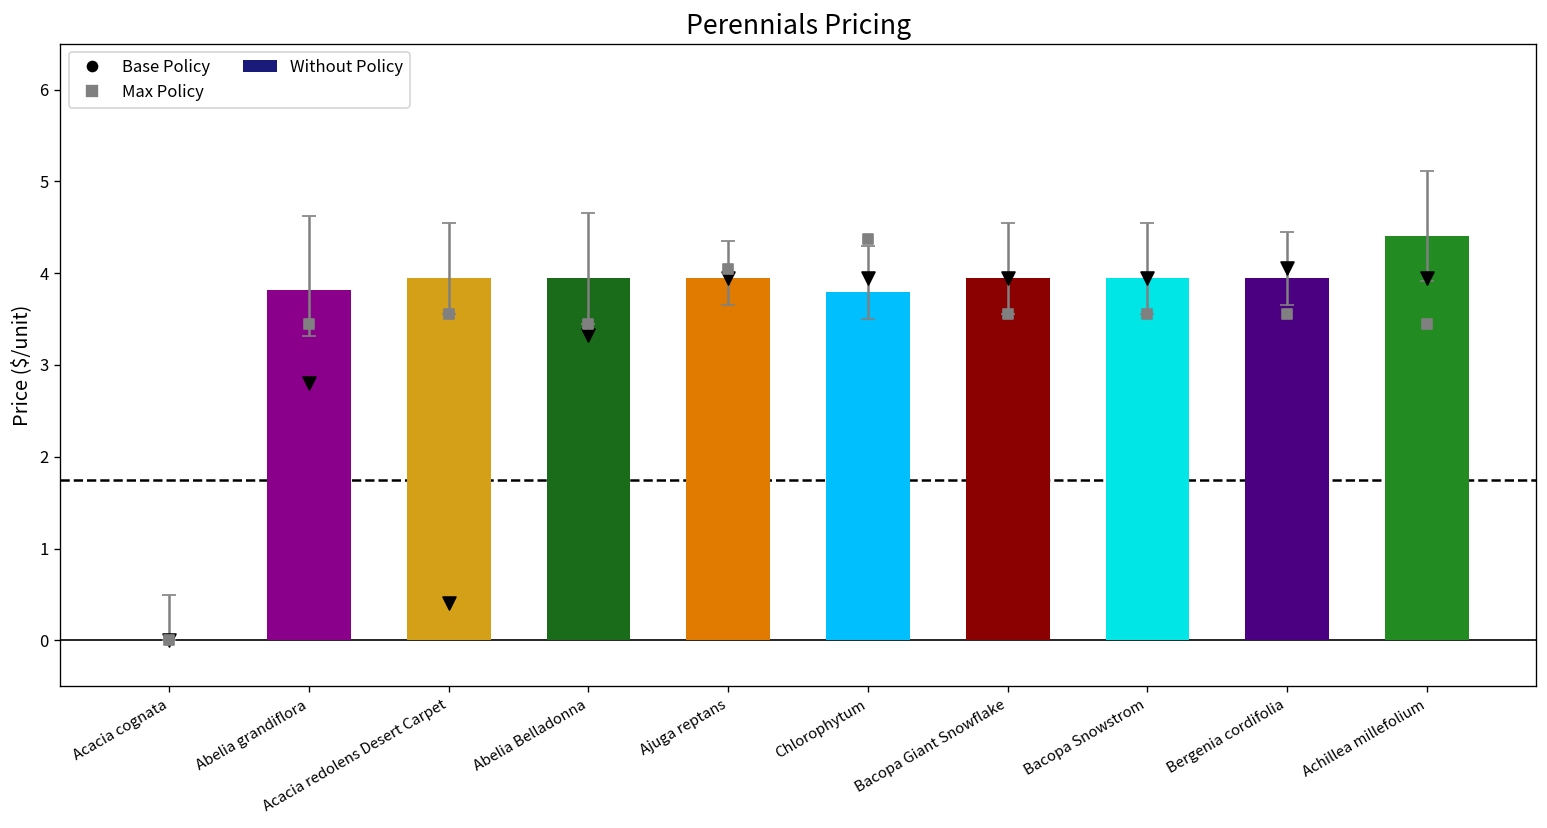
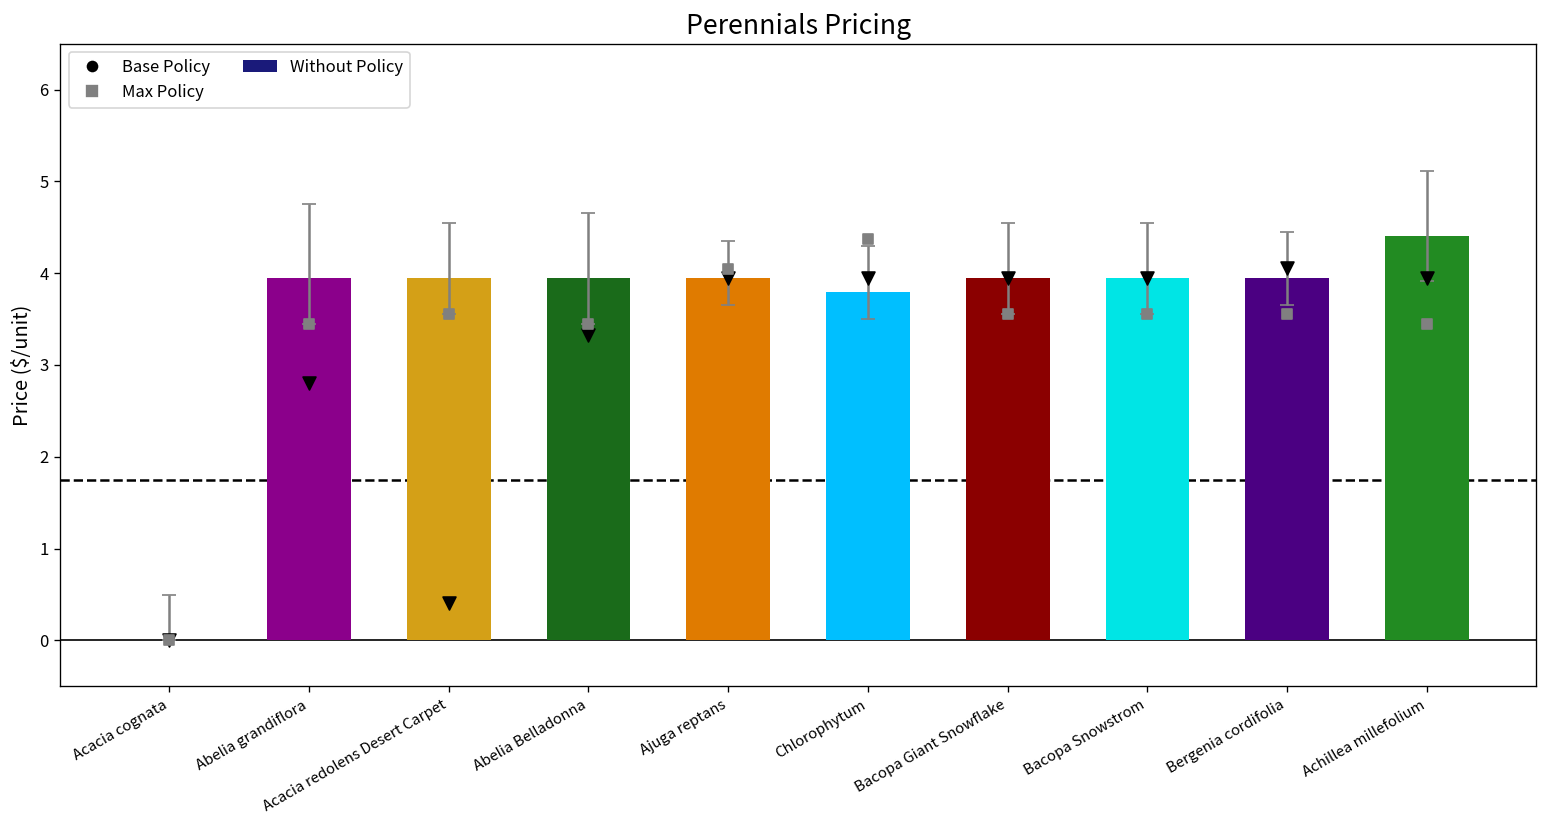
Without Policy, Abelia grandiflora: 3.8 -> 4.0
